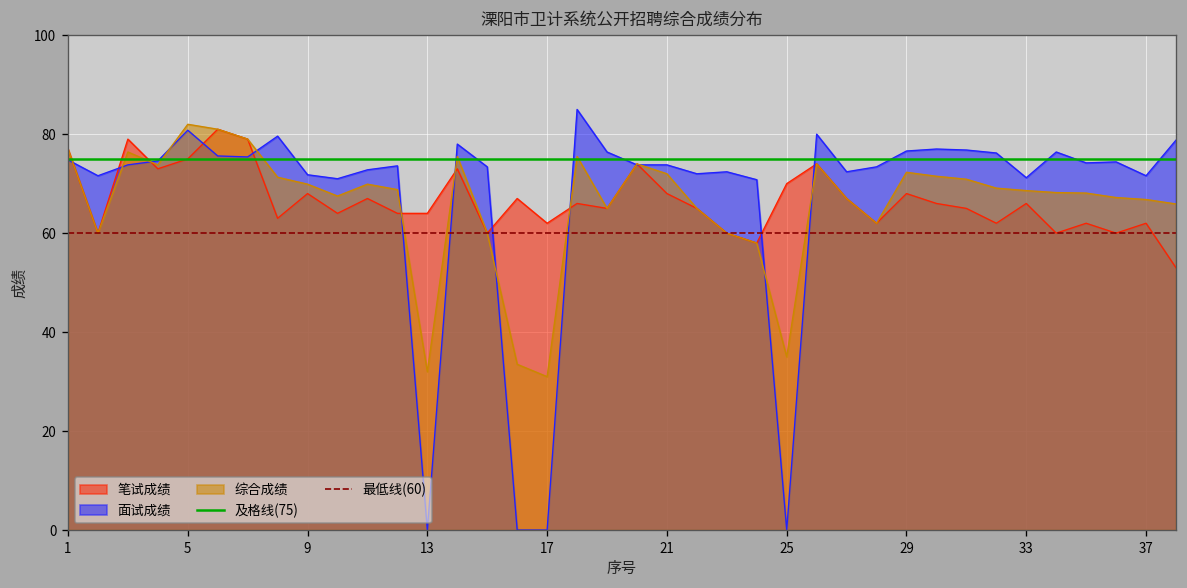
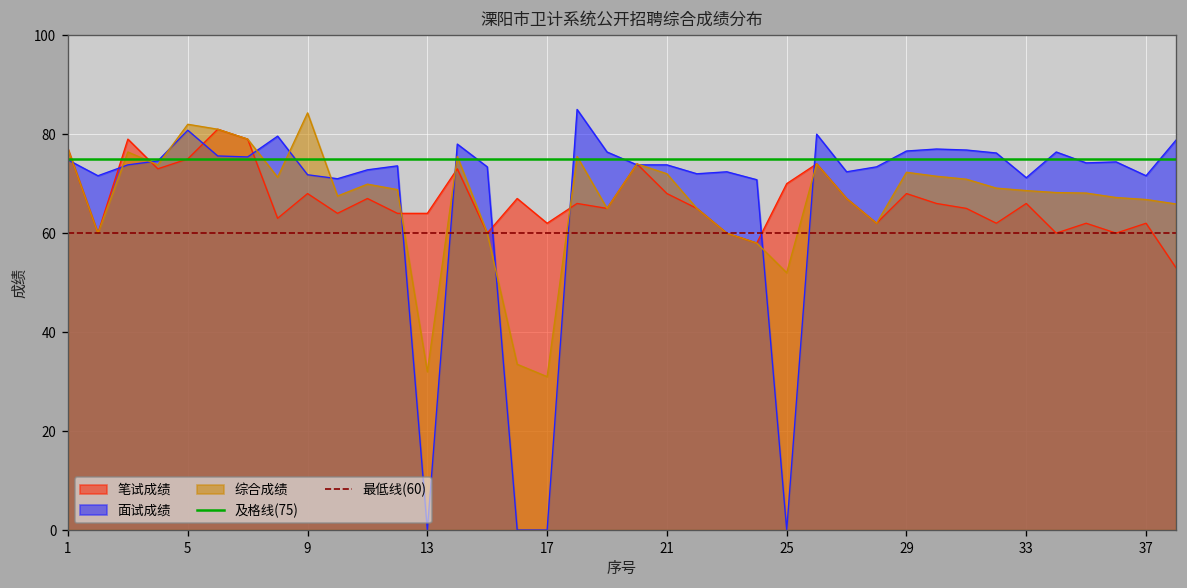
综合成绩, 9: 70 -> 84
综合成绩, 25: 35 -> 52
